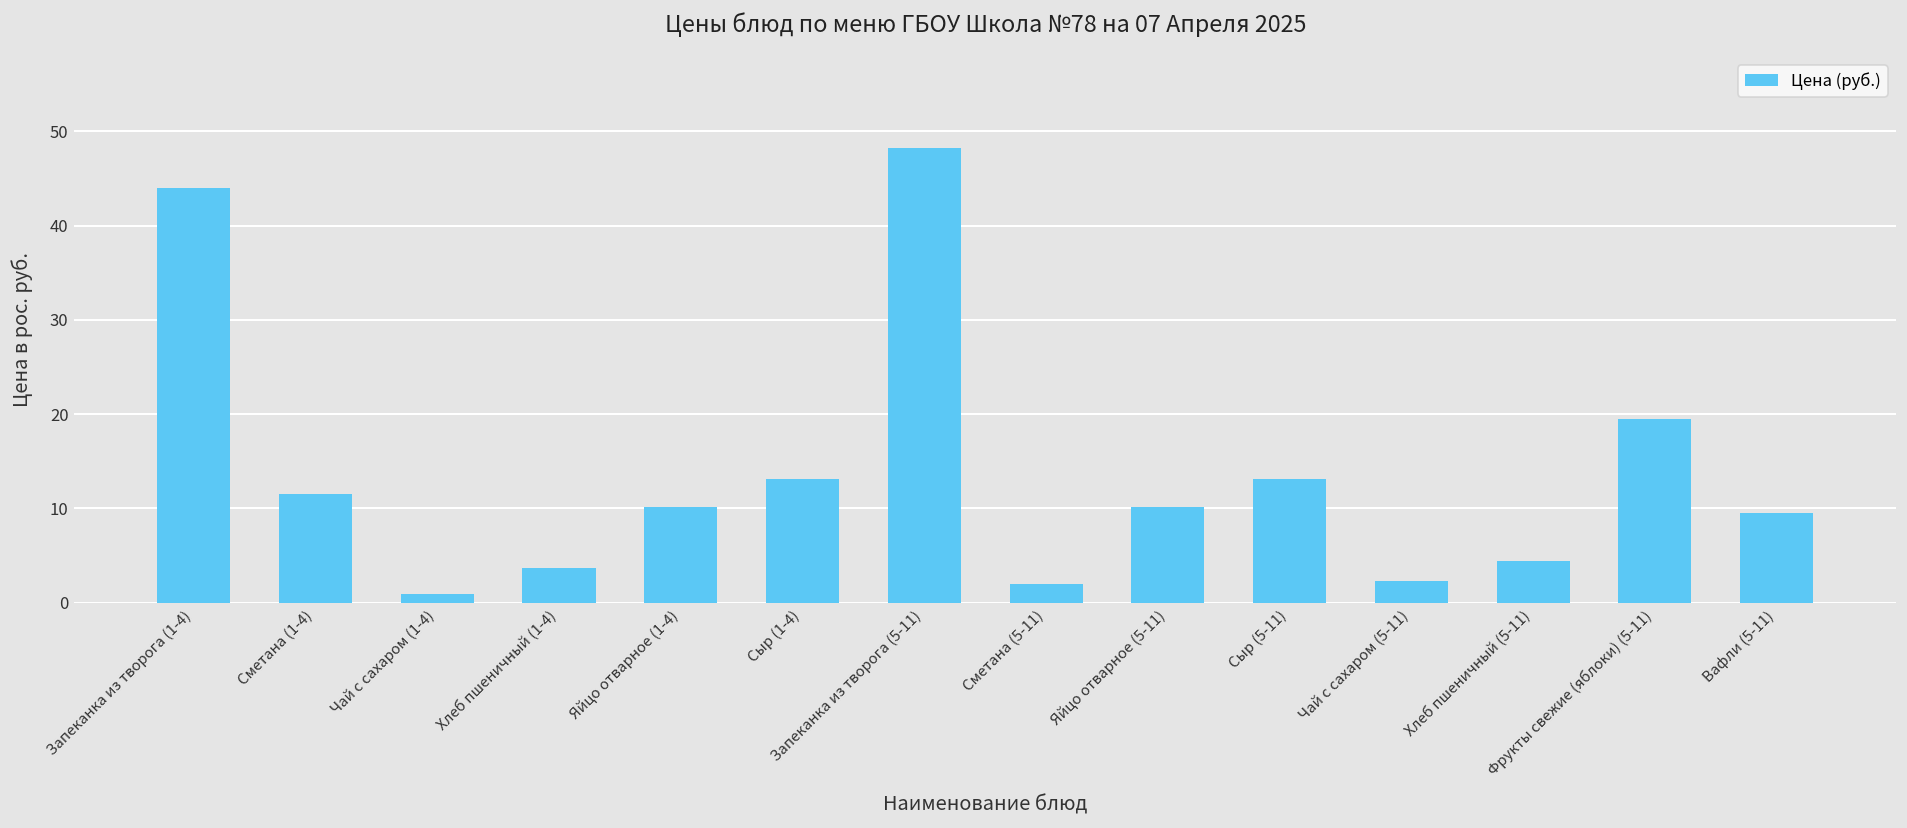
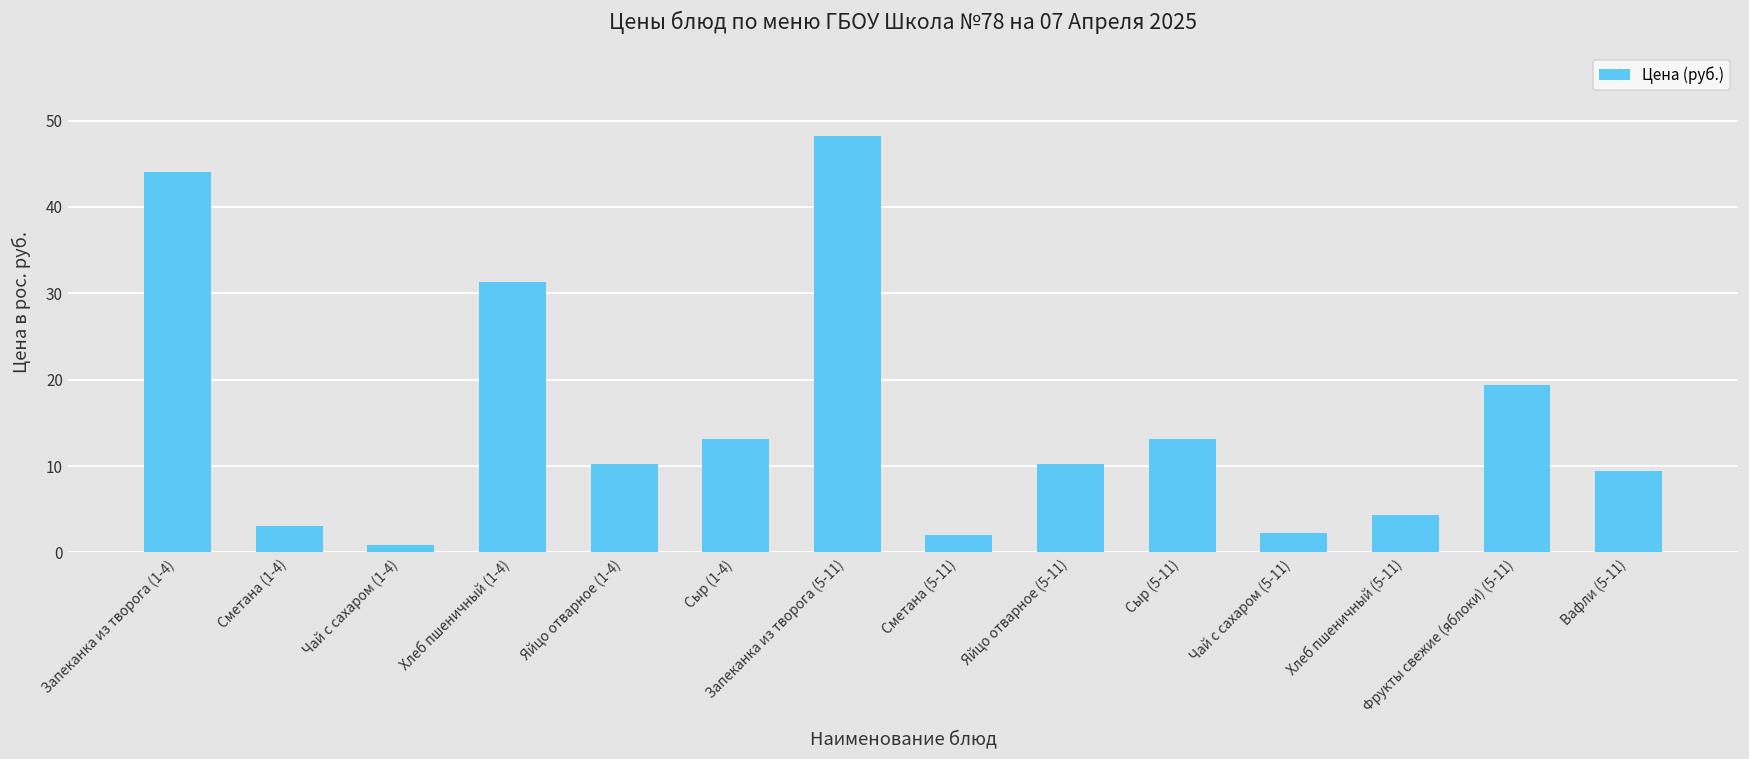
Сметана (1-4): 12 -> 3
Хлеб пшеничный (1-4): 4 -> 31
